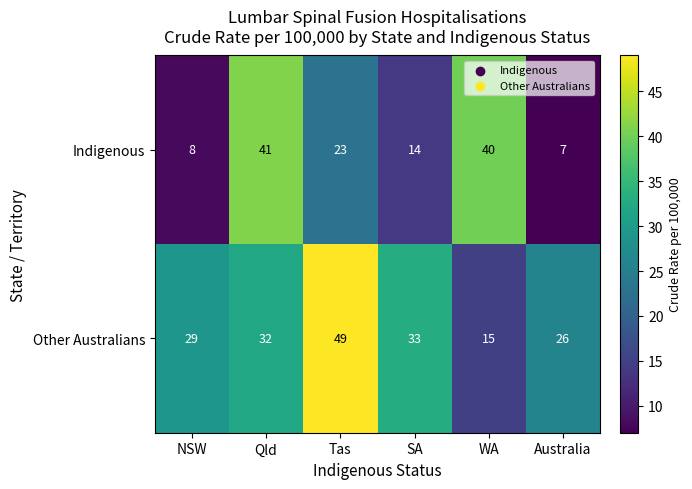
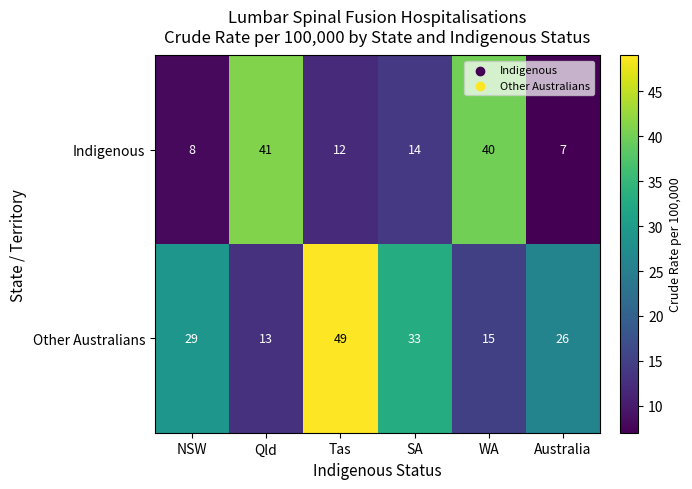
Indigenous, Tas: 23 -> 12
Other Australians, Qld: 32 -> 13
